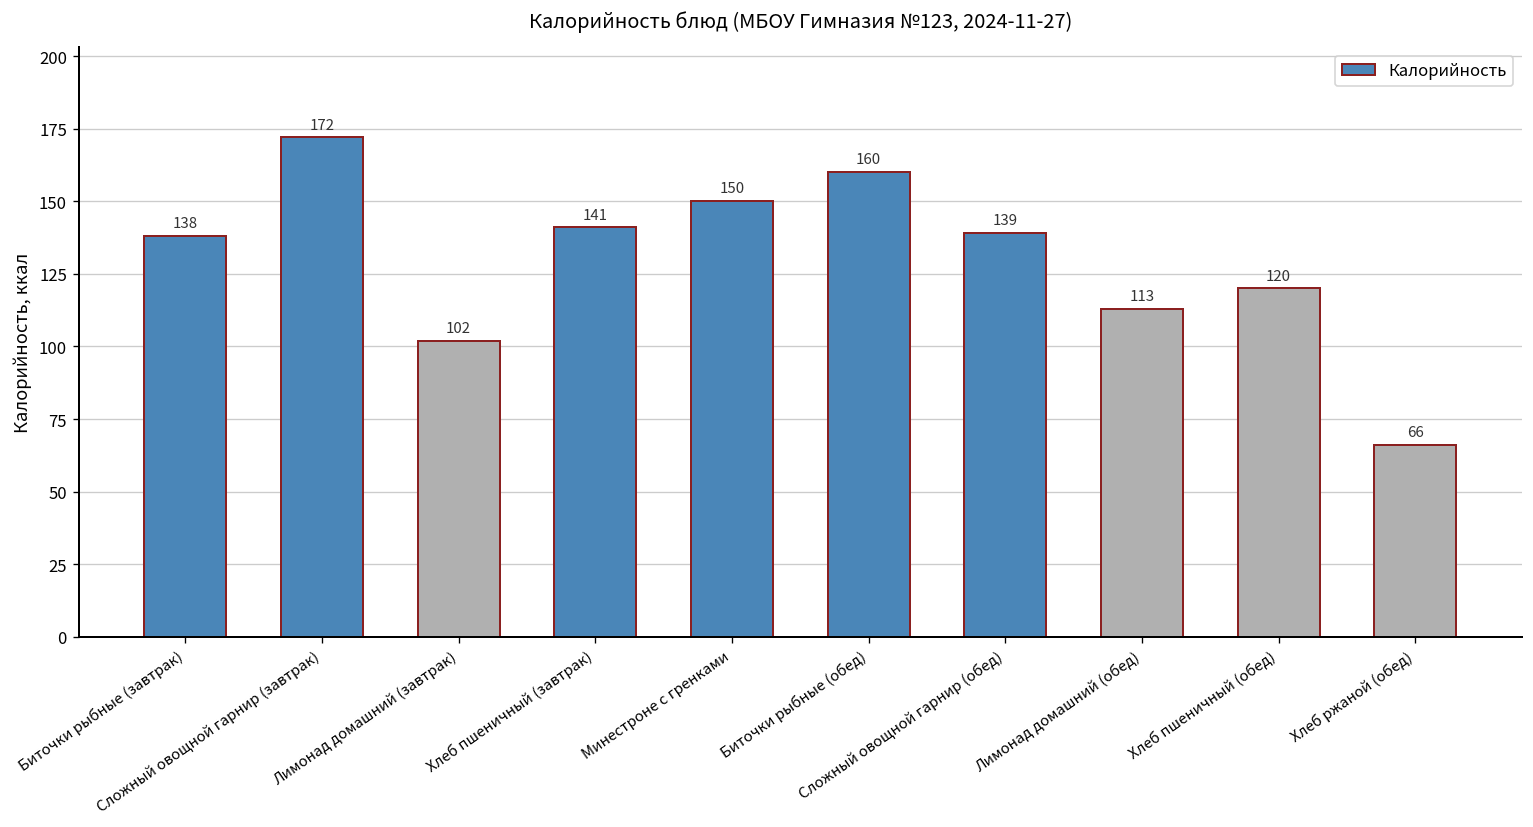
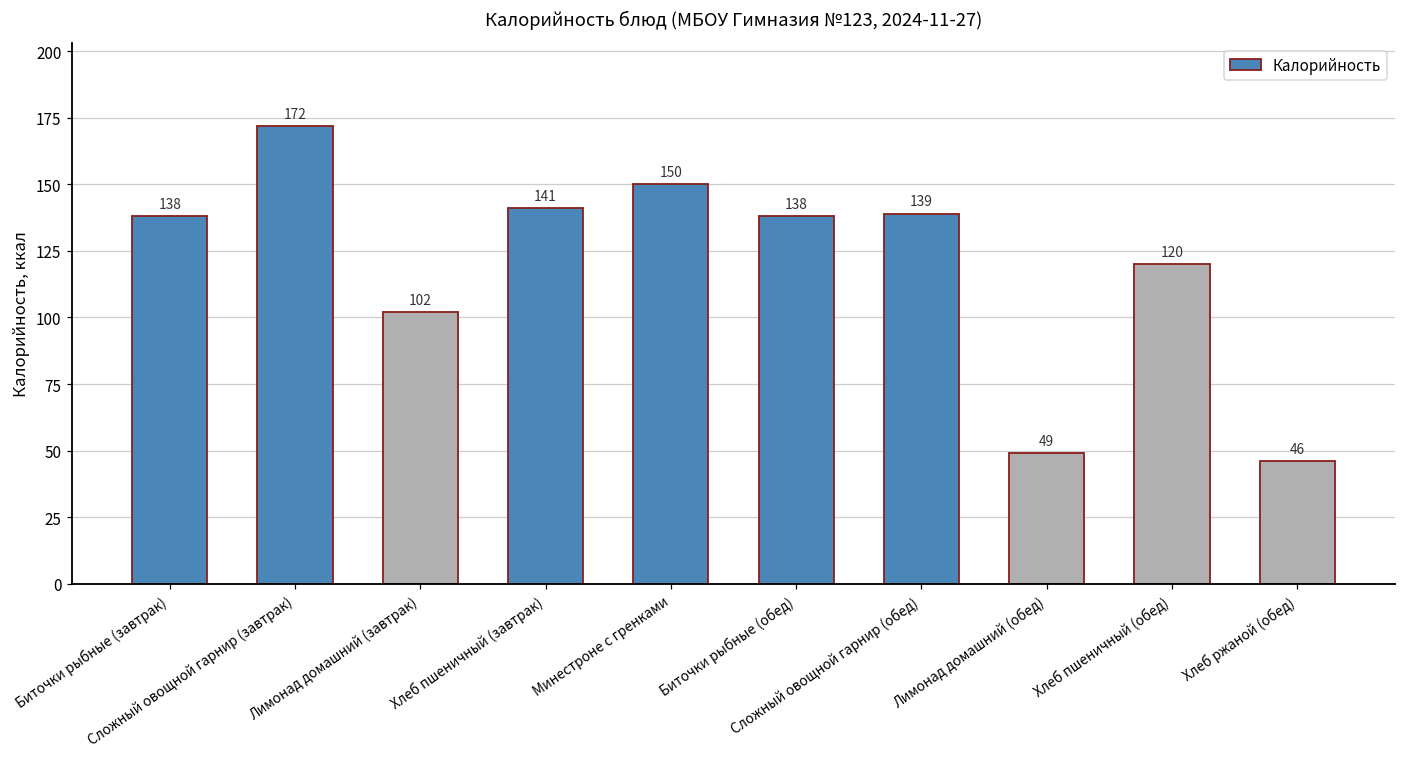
Биточки рыбные (обед): 160 -> 138
Лимонад домашний (обед): 113 -> 49
Хлеб ржаной (обед): 66 -> 46
